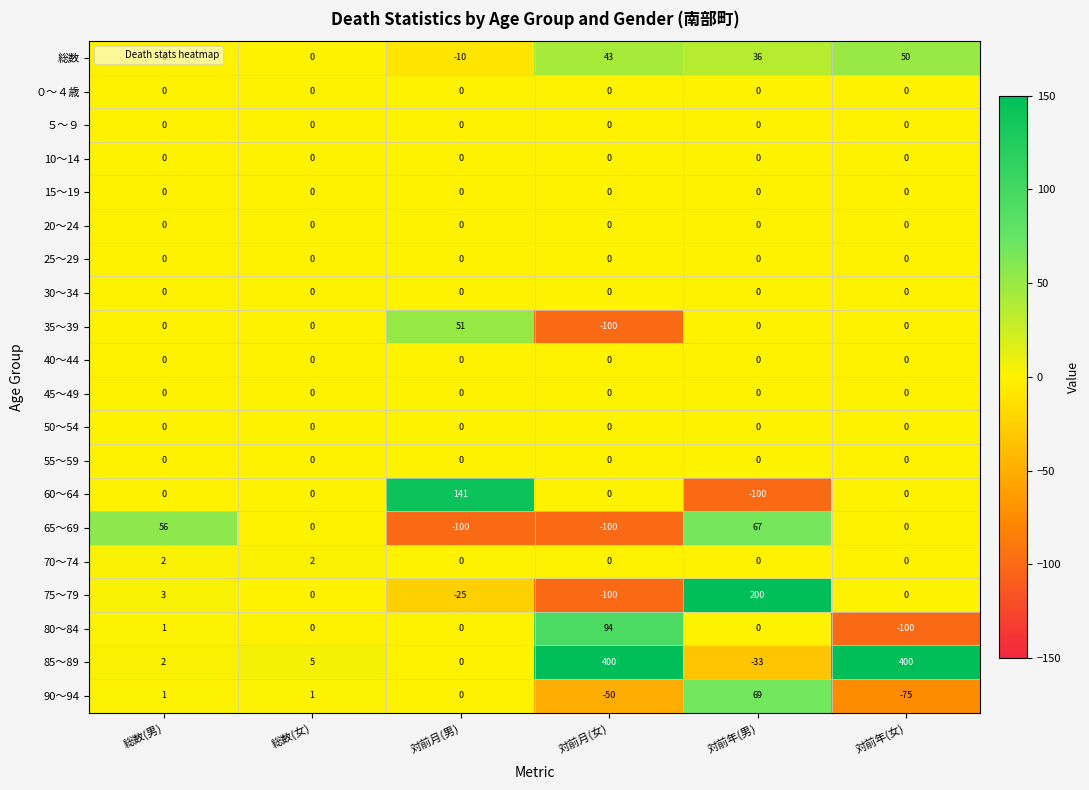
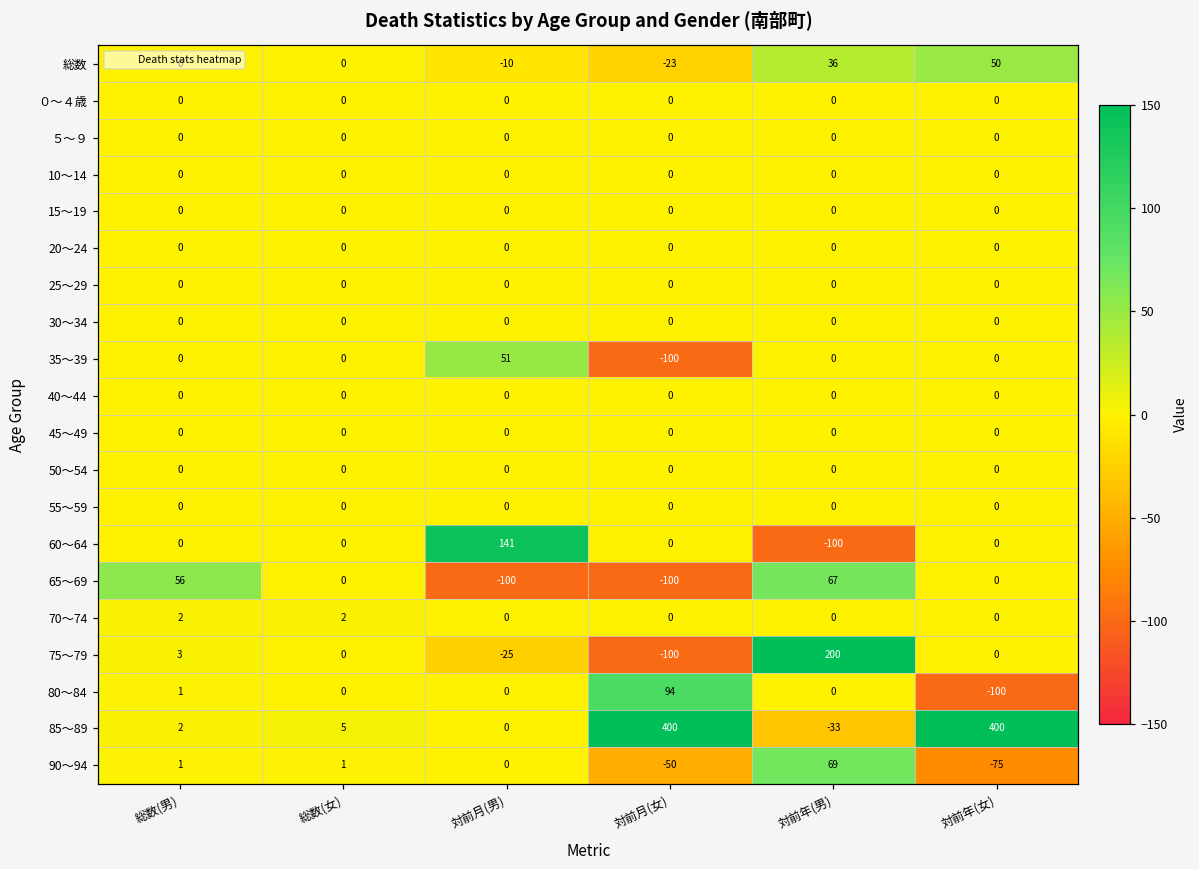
総数, 対前月(女): 43 -> -23
